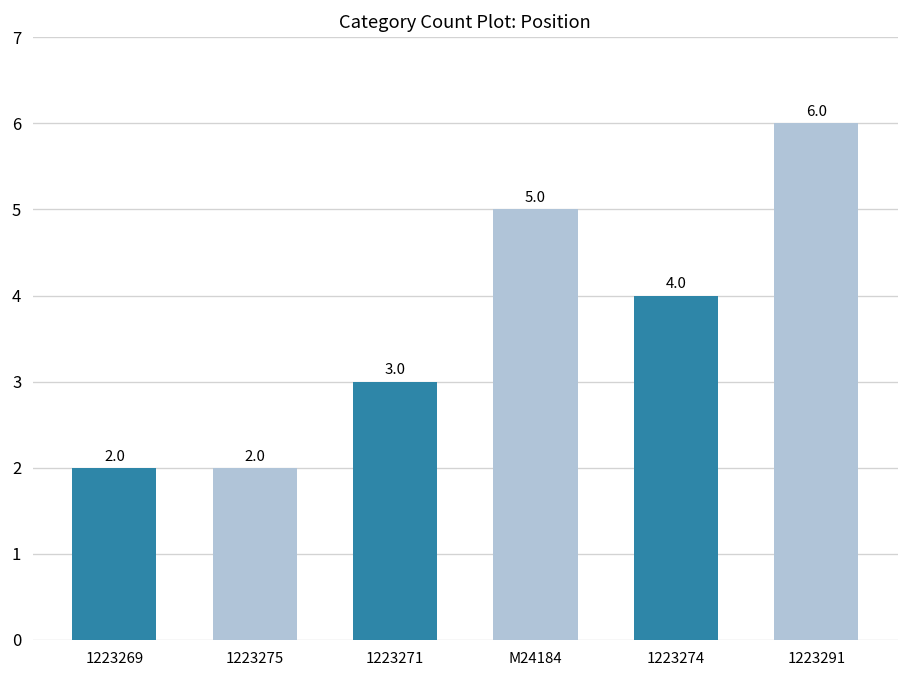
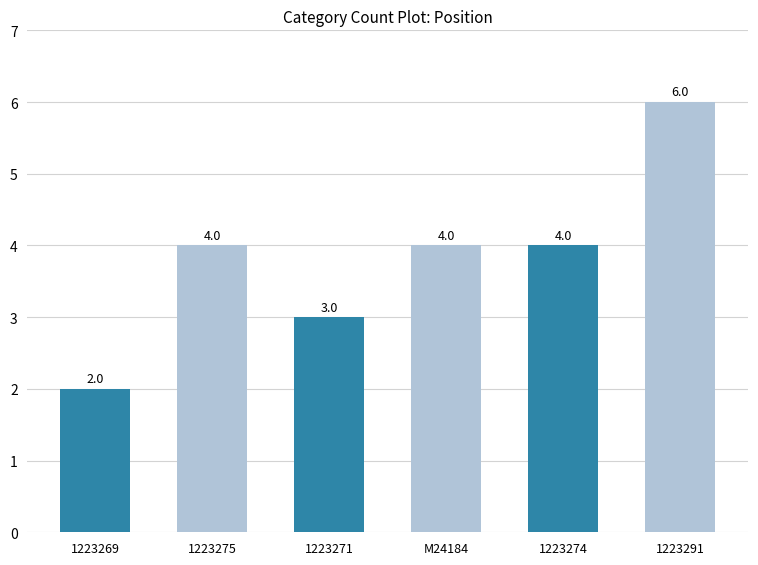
1223275: 2.0 -> 4.0
M24184: 5.0 -> 4.0
